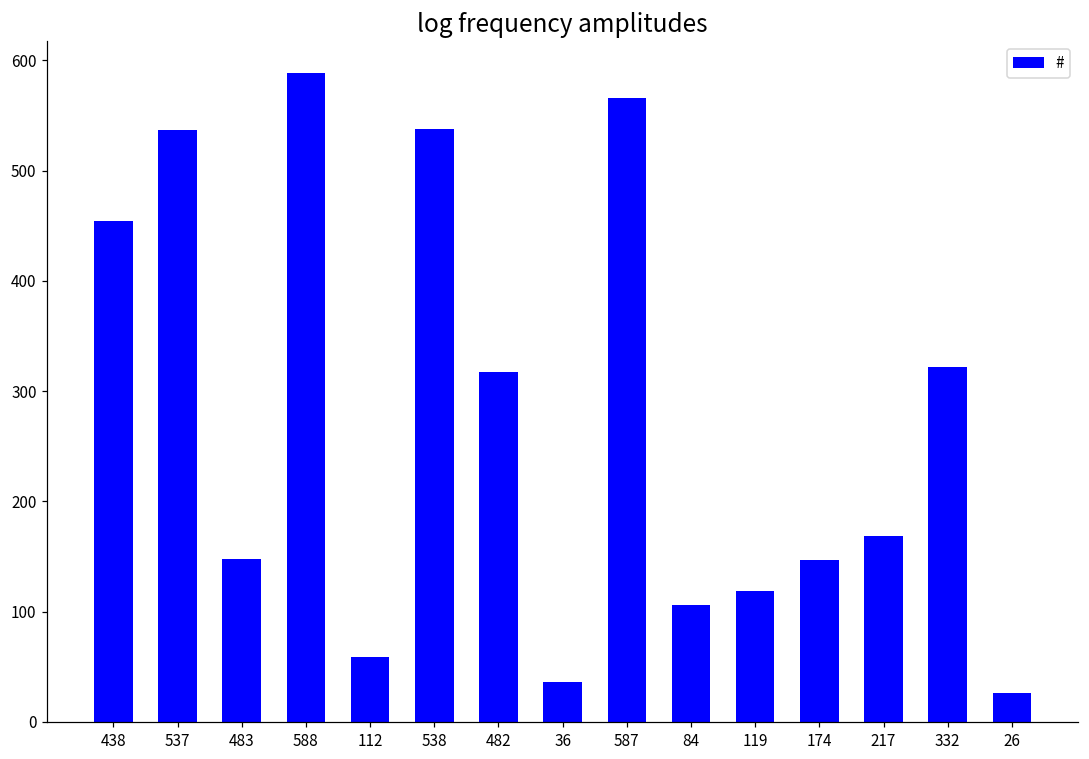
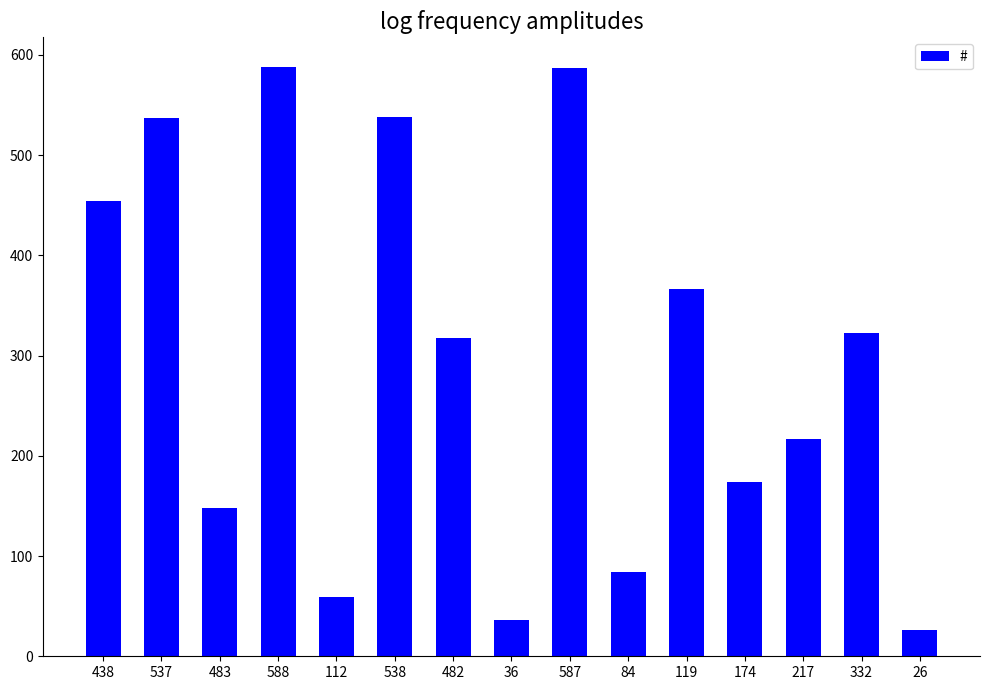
587: 566 -> 587
84: 106 -> 84
119: 119 -> 366
174: 147 -> 174
217: 169 -> 217
